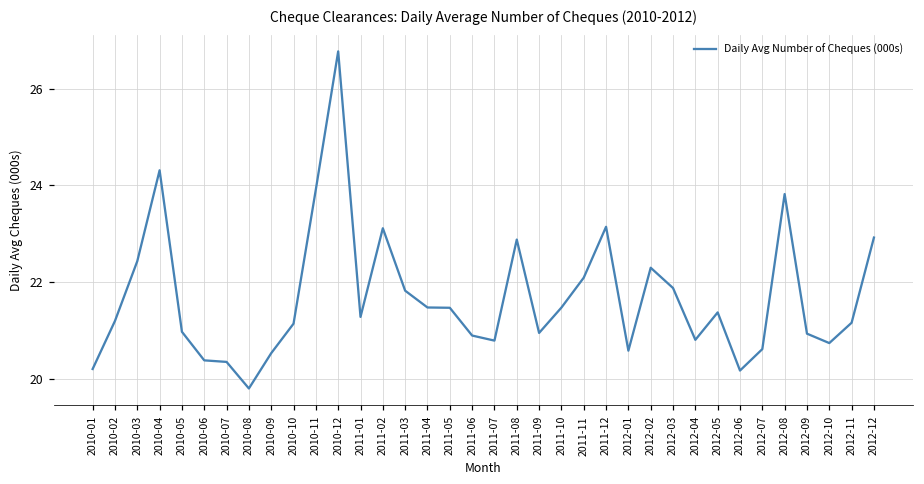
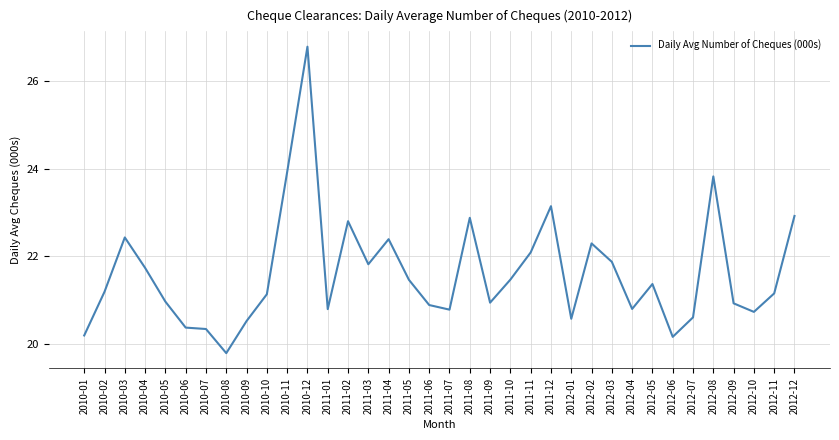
2010-04: 24.3 -> 21.7
2011-01: 21.3 -> 20.8
2011-02: 23.1 -> 22.8
2011-04: 21.5 -> 22.4
